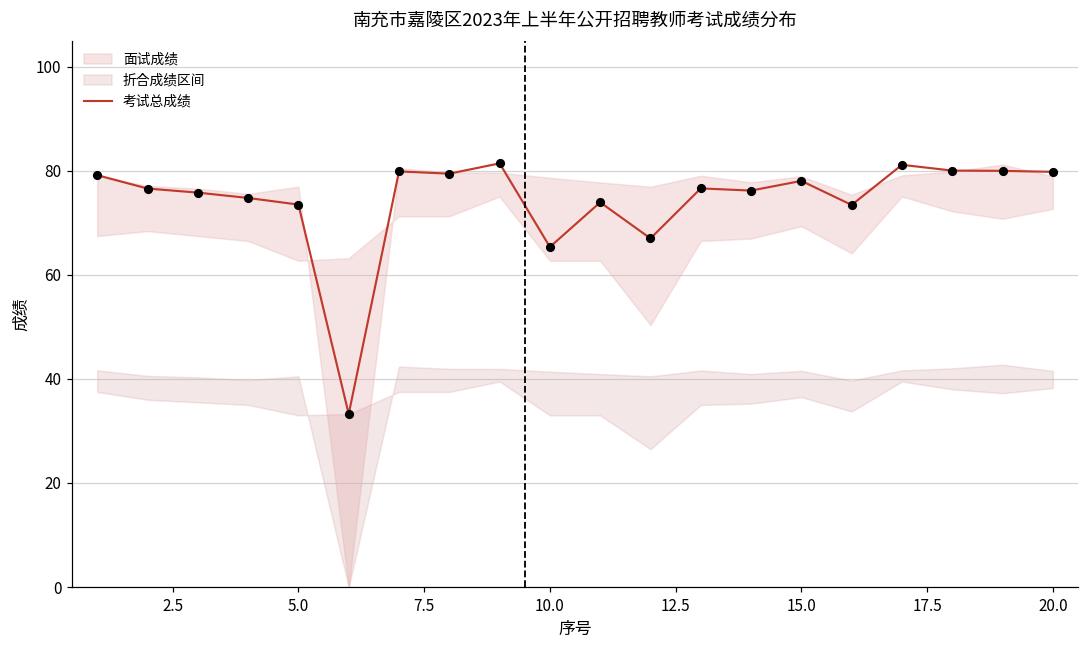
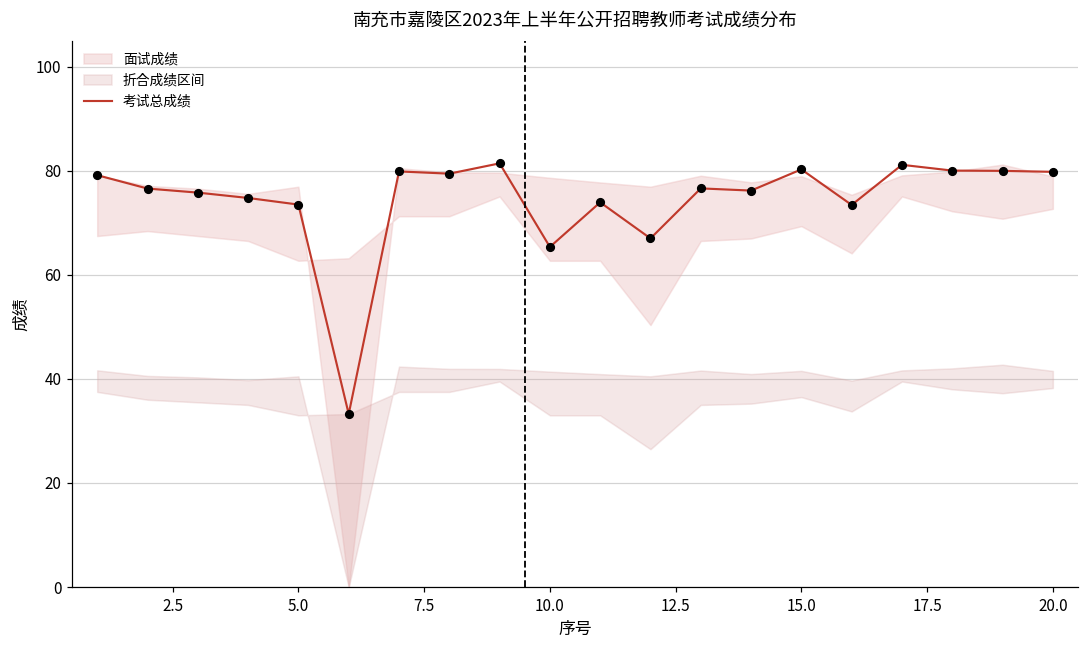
考试总成绩, 15.0: 78 -> 80
